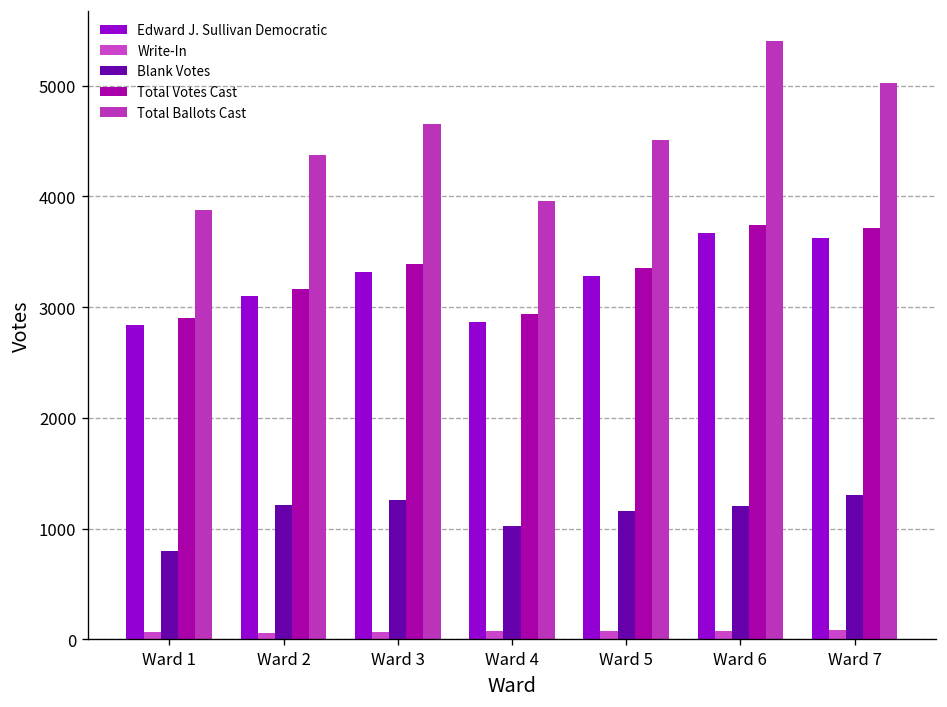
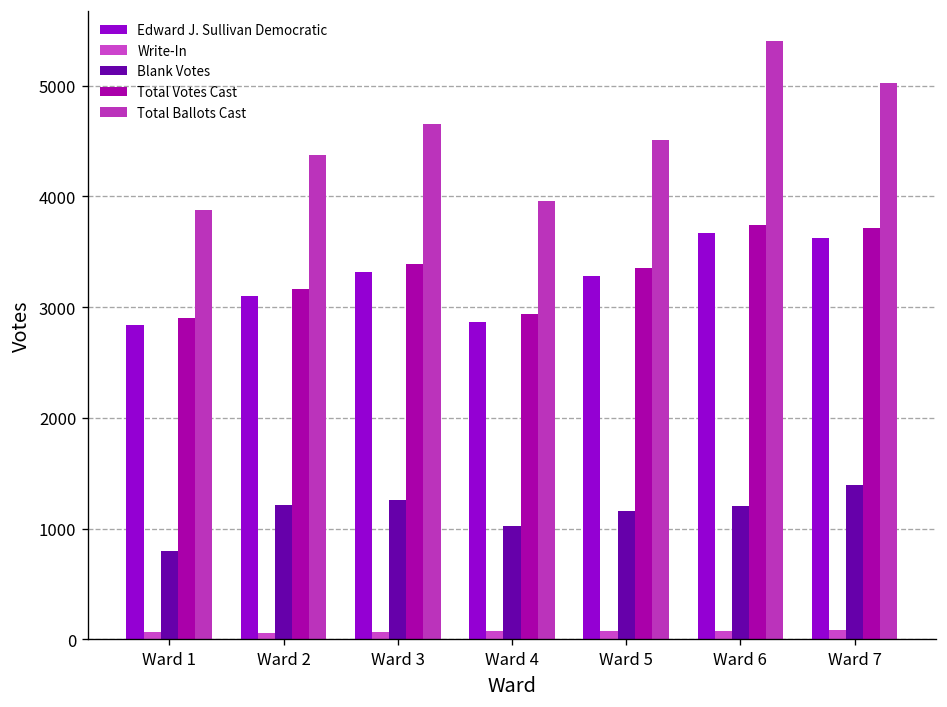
Blank Votes, Ward 7: 1300 -> 1400
